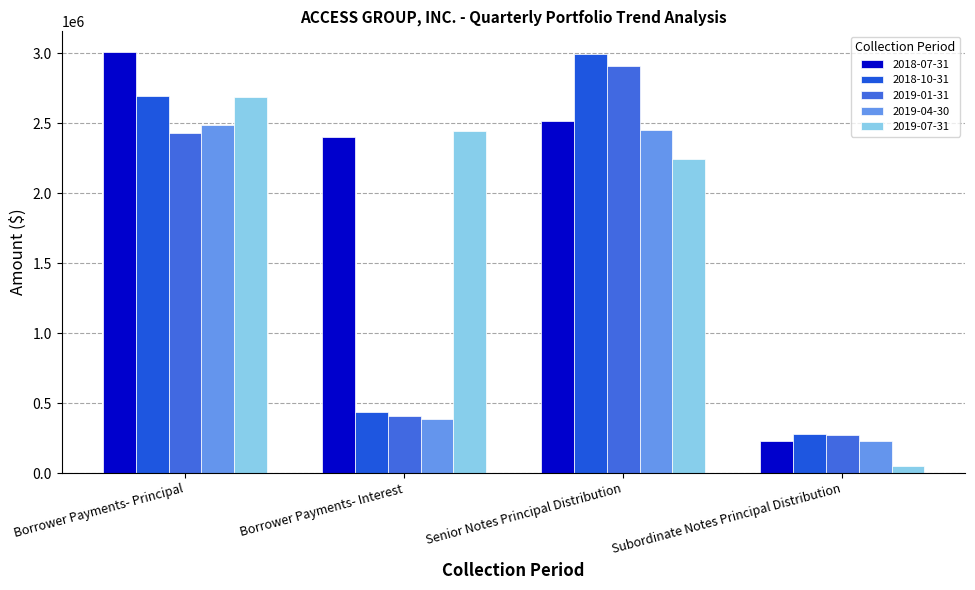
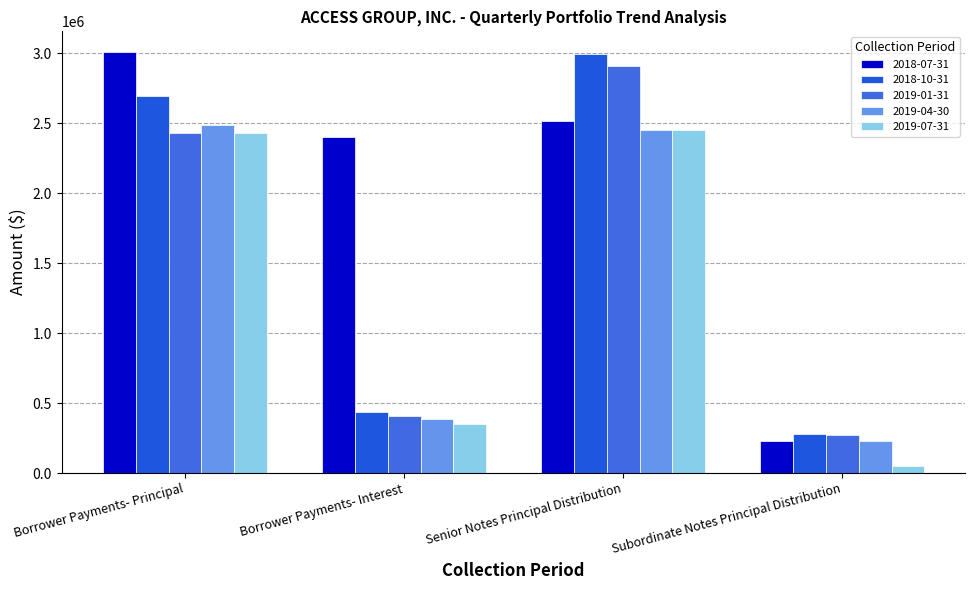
2019-07-31, Borrower Payments- Principal: 2690000 -> 2430000
2019-07-31, Borrower Payments- Interest: 2450000 -> 350000
2019-07-31, Senior Notes Principal Distribution: 2250000 -> 2450000
